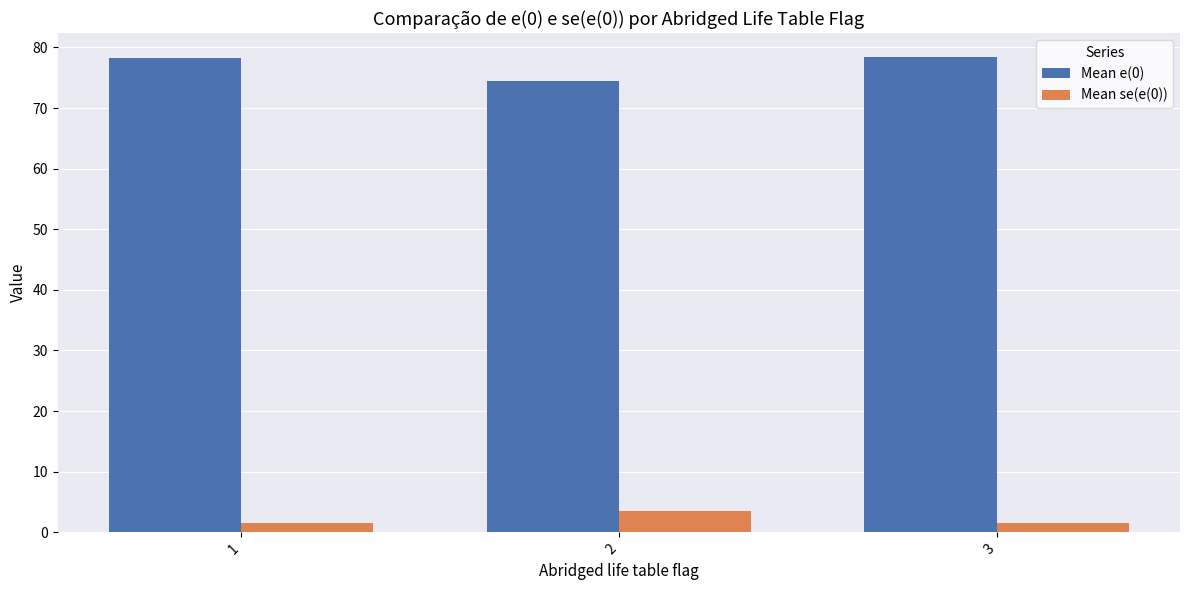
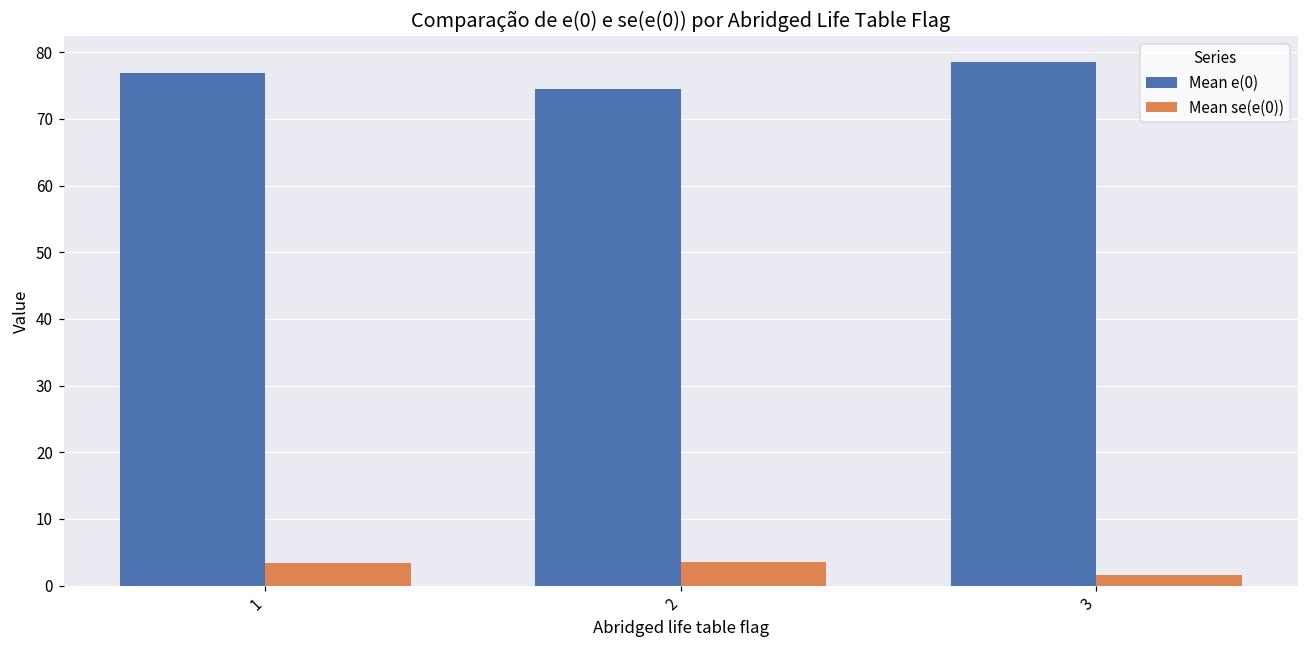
Mean e(0), 1: 78 -> 77
Mean se(e(0)), 1: 2 -> 3
